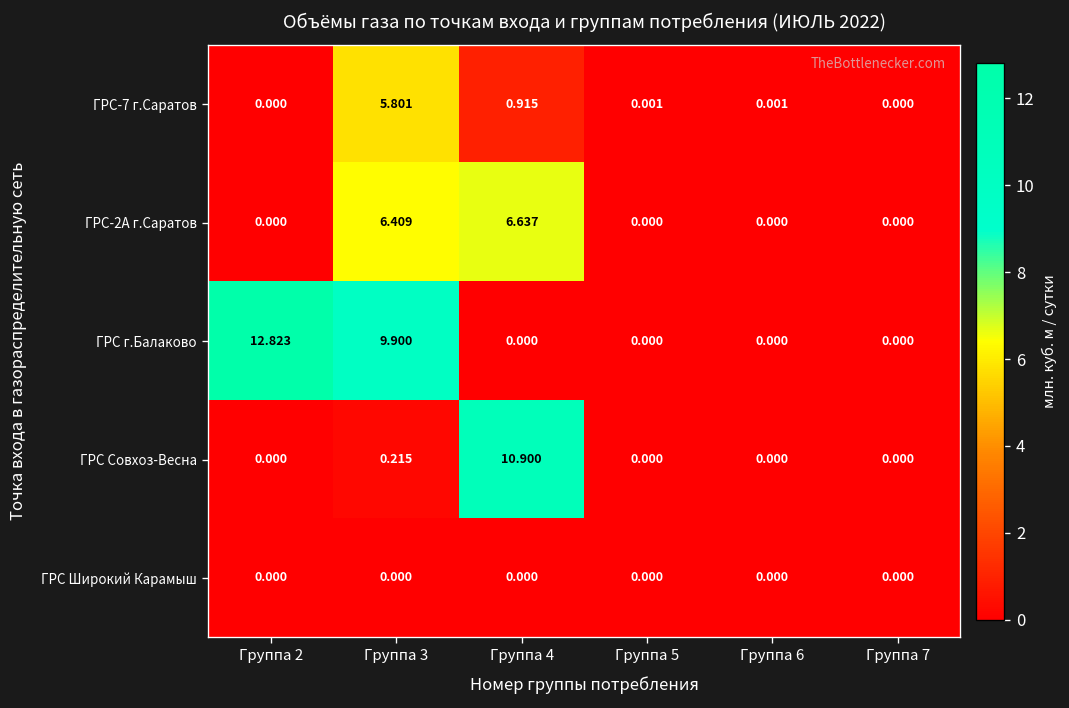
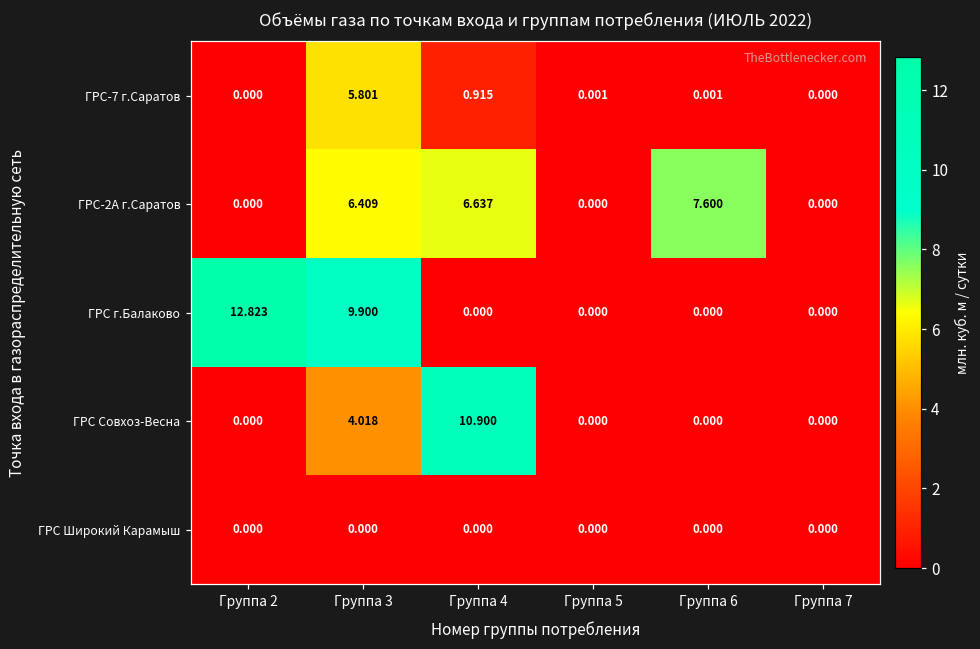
ГРС-2А г.Саратов, Группа 6: 0.000 -> 7.600
ГРС Совхоз-Весна, Группа 3: 0.215 -> 4.018
